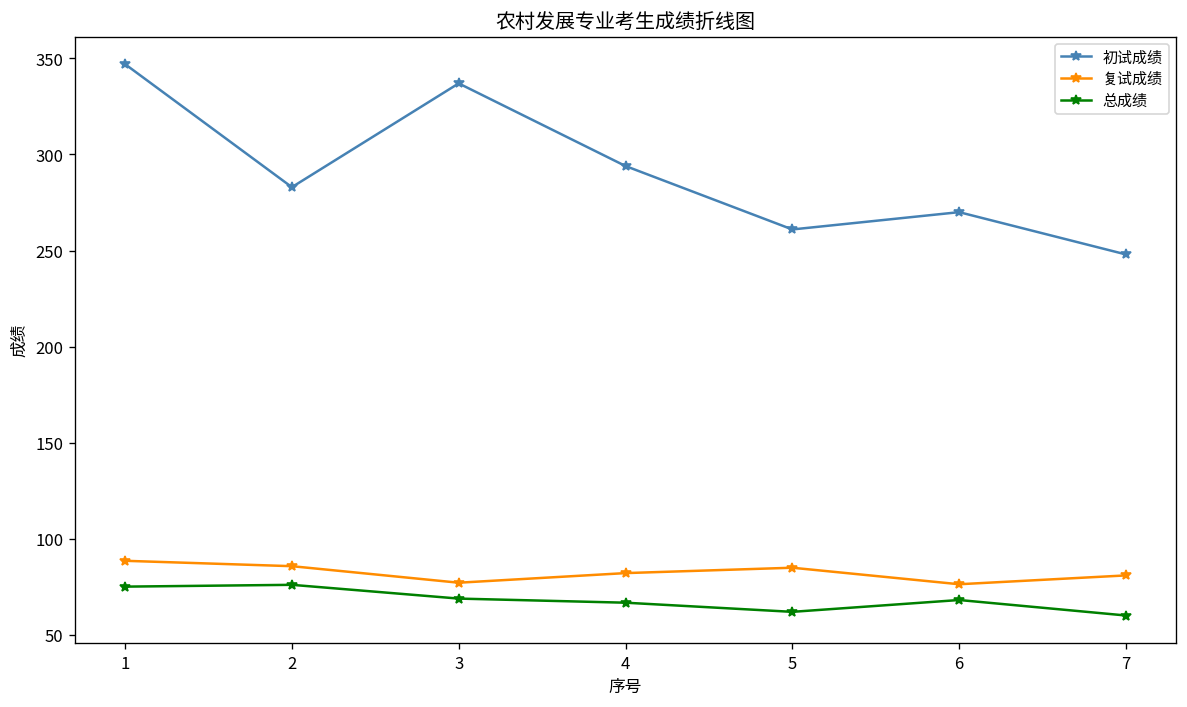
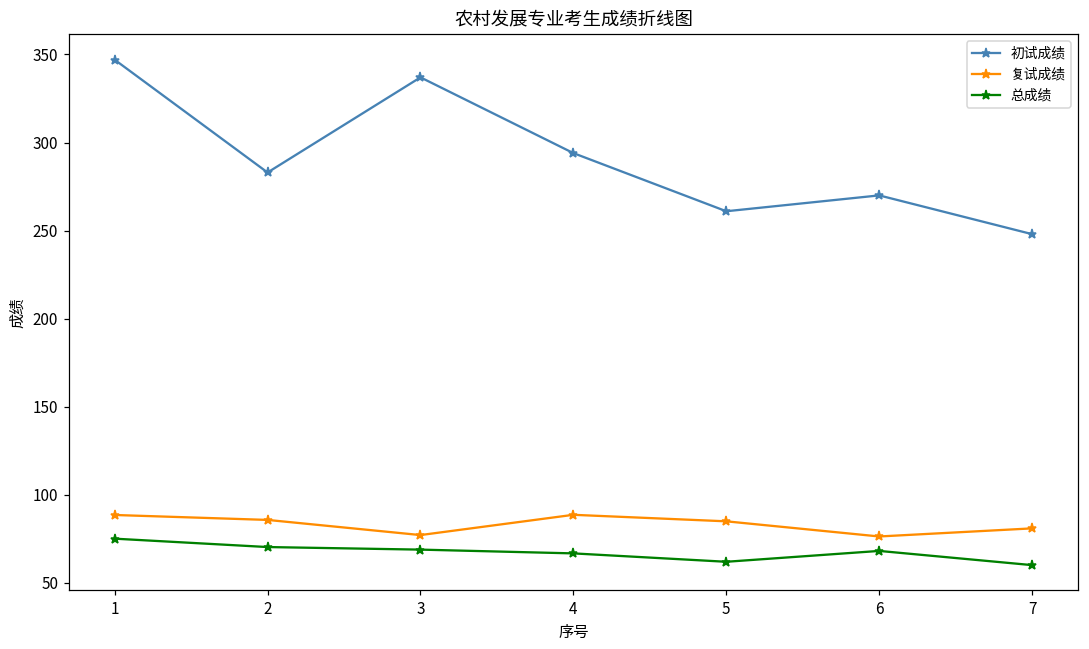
总成绩, 2: 76 -> 70
复试成绩, 4: 82 -> 89
